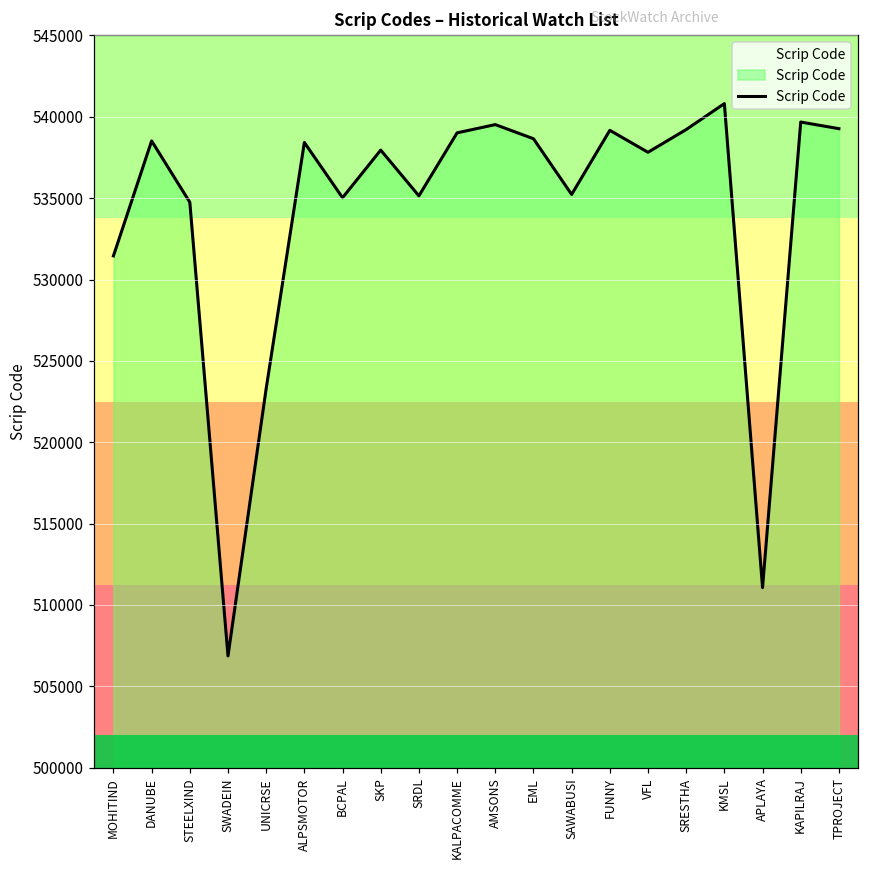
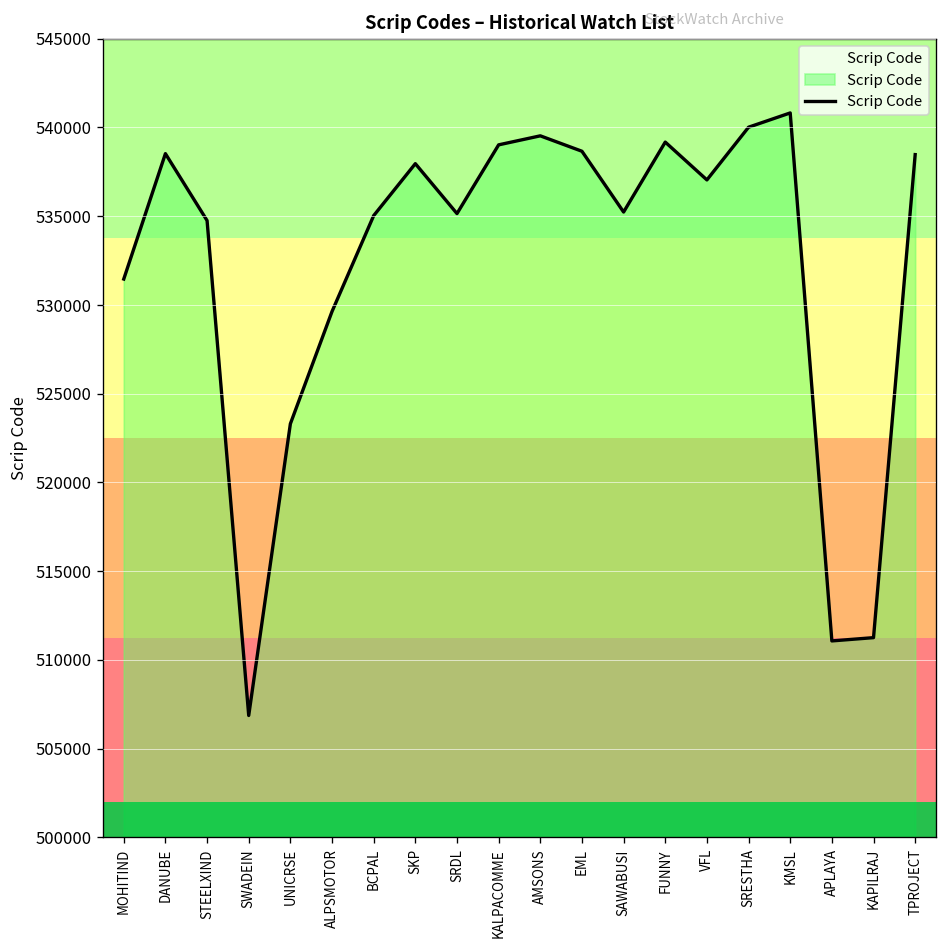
ALPSMOTOR: 538400 -> 529600
VFL: 537800 -> 537000
SRESTHA: 539200 -> 540000
KAPILRAJ: 539700 -> 511200
TPROJECT: 539300 -> 538500
